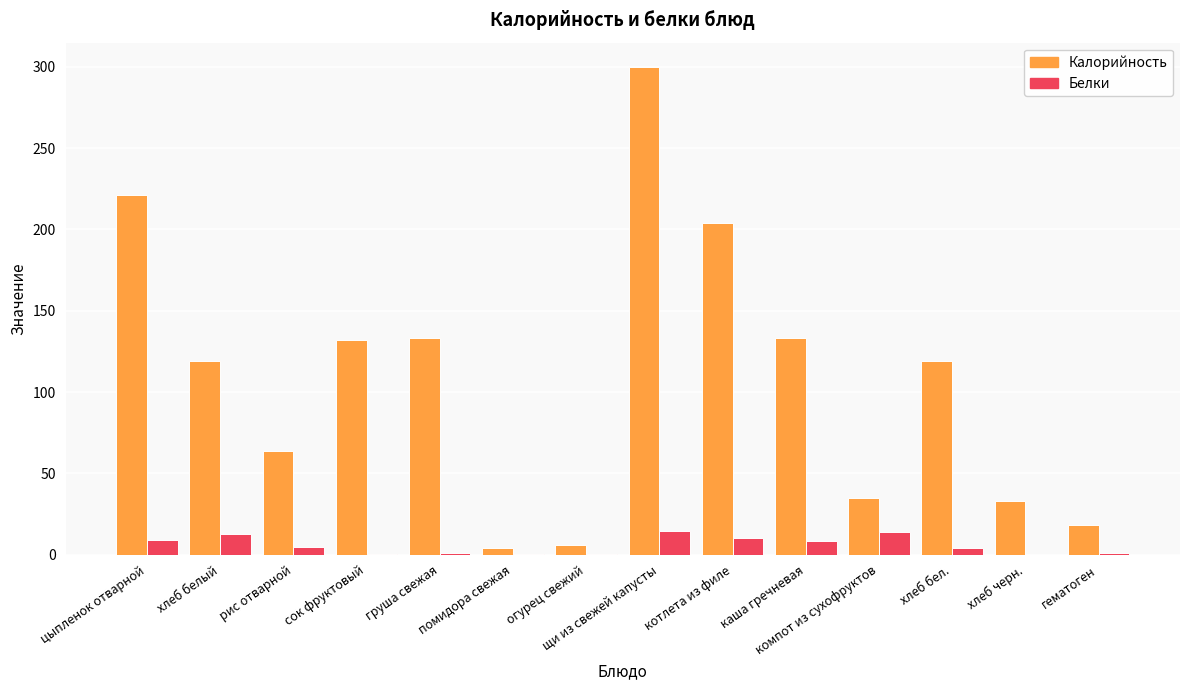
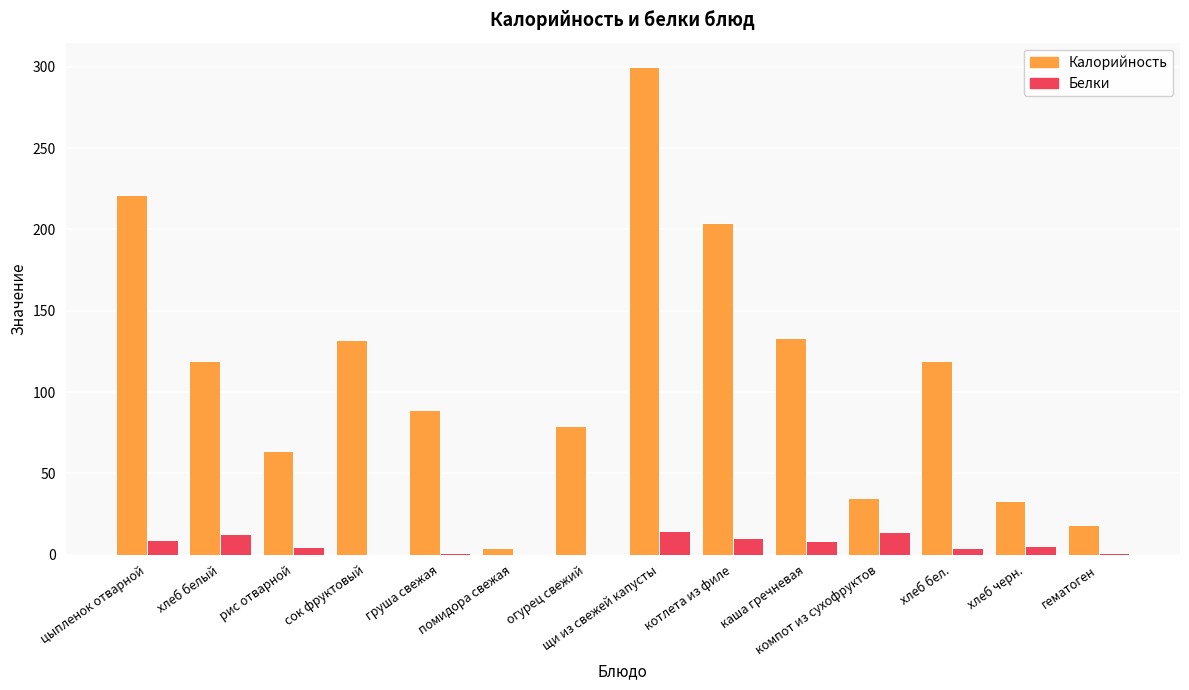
Калорийность, груша свежая: 133 -> 89
Калорийность, огурец свежий: 6 -> 79
Белки, хлеб черн.: 0 -> 5
